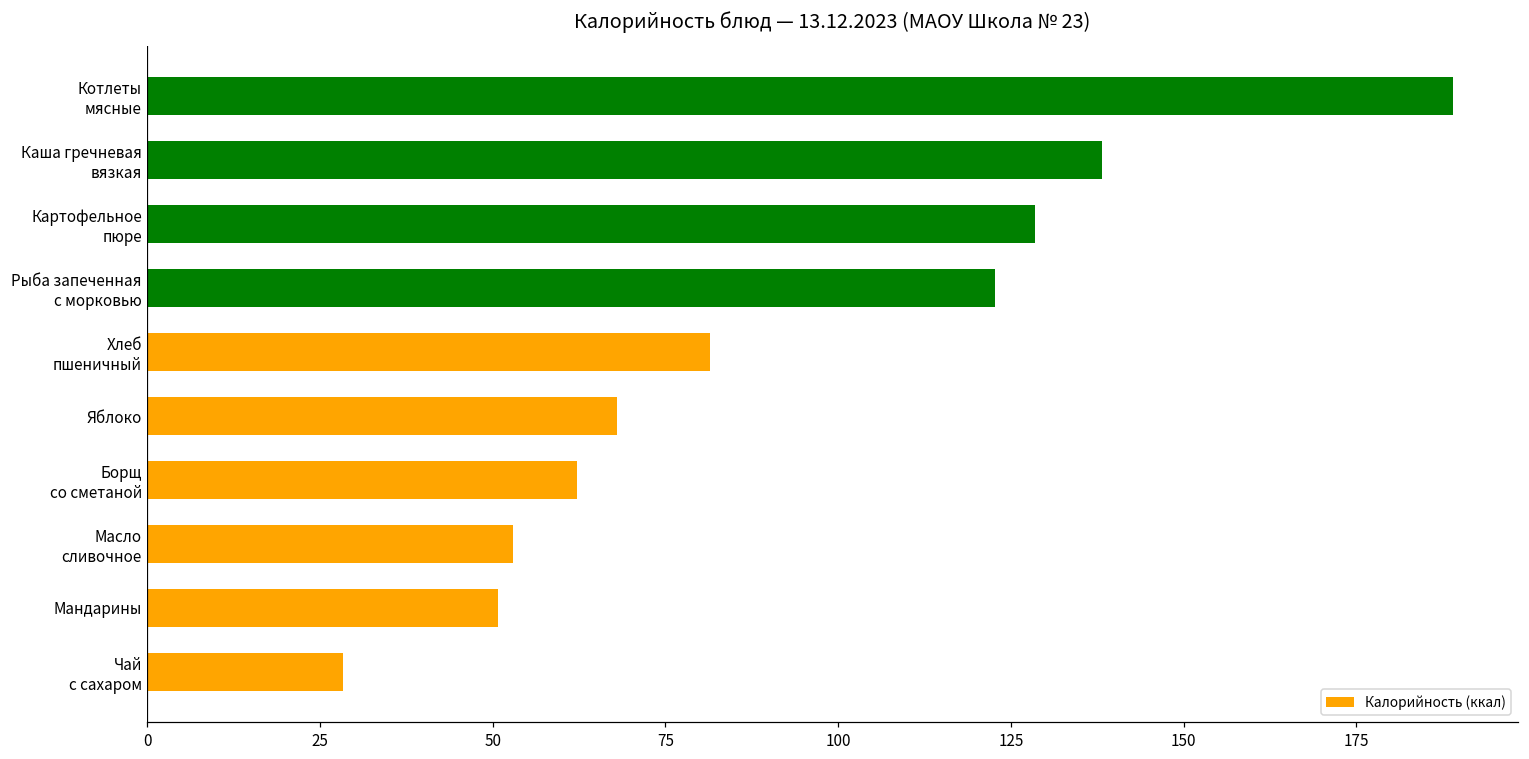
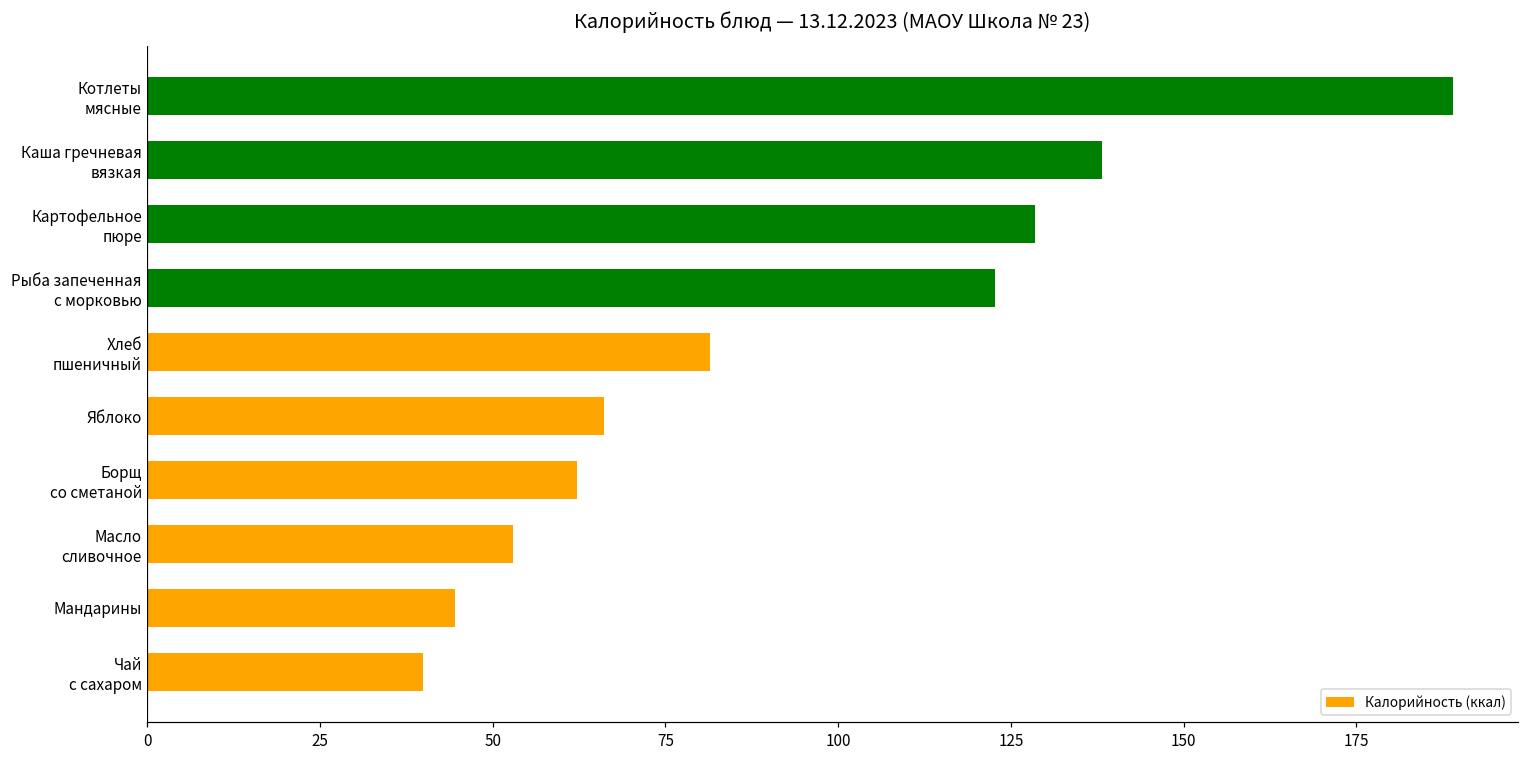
Яблоко: 68 -> 66
Мандарины: 51 -> 45
Чай с сахаром: 28 -> 40
